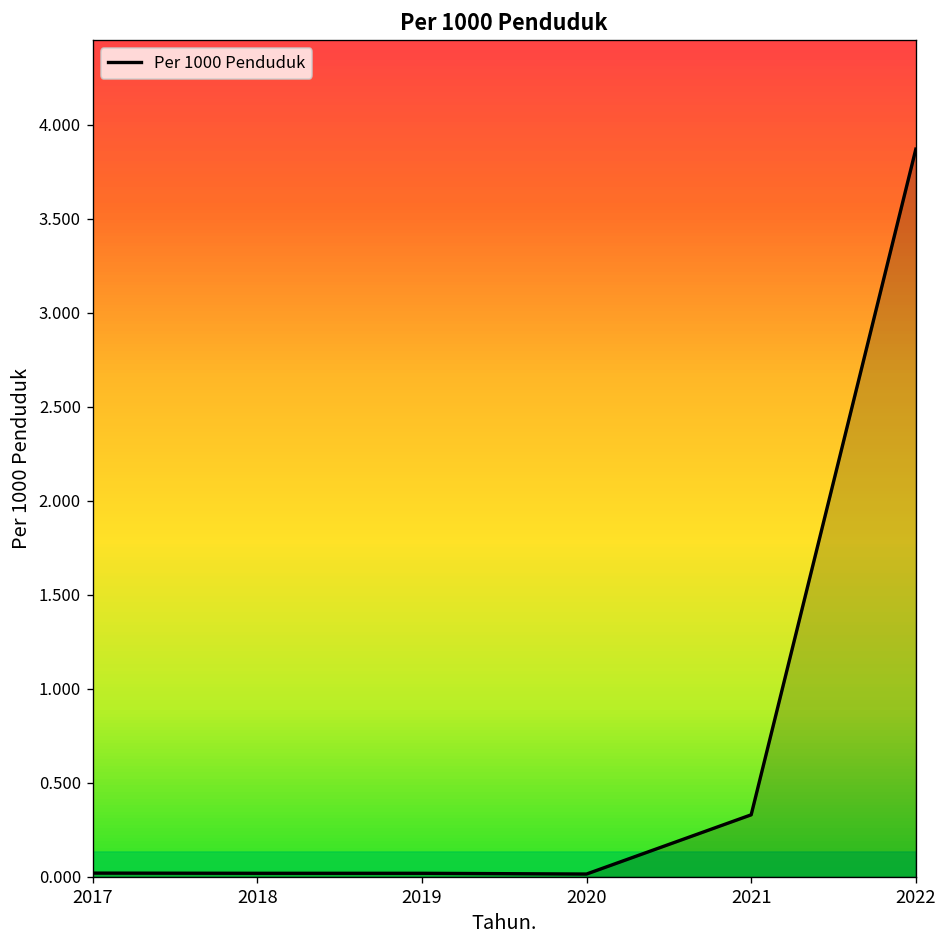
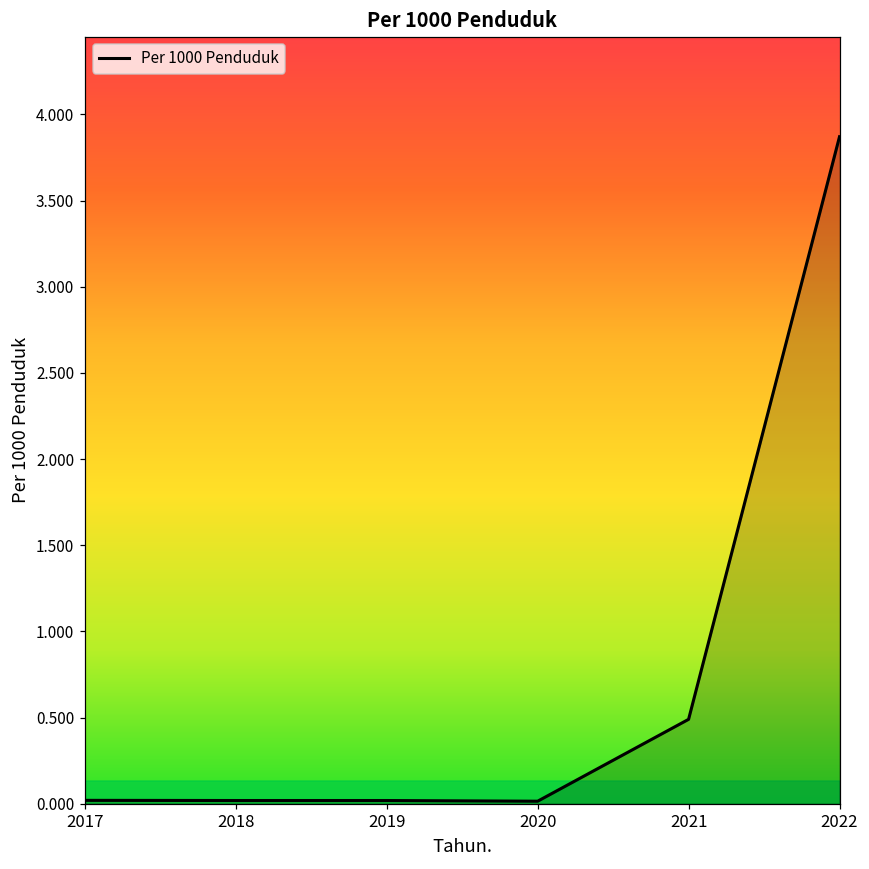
2021: 0.33 -> 0.49
